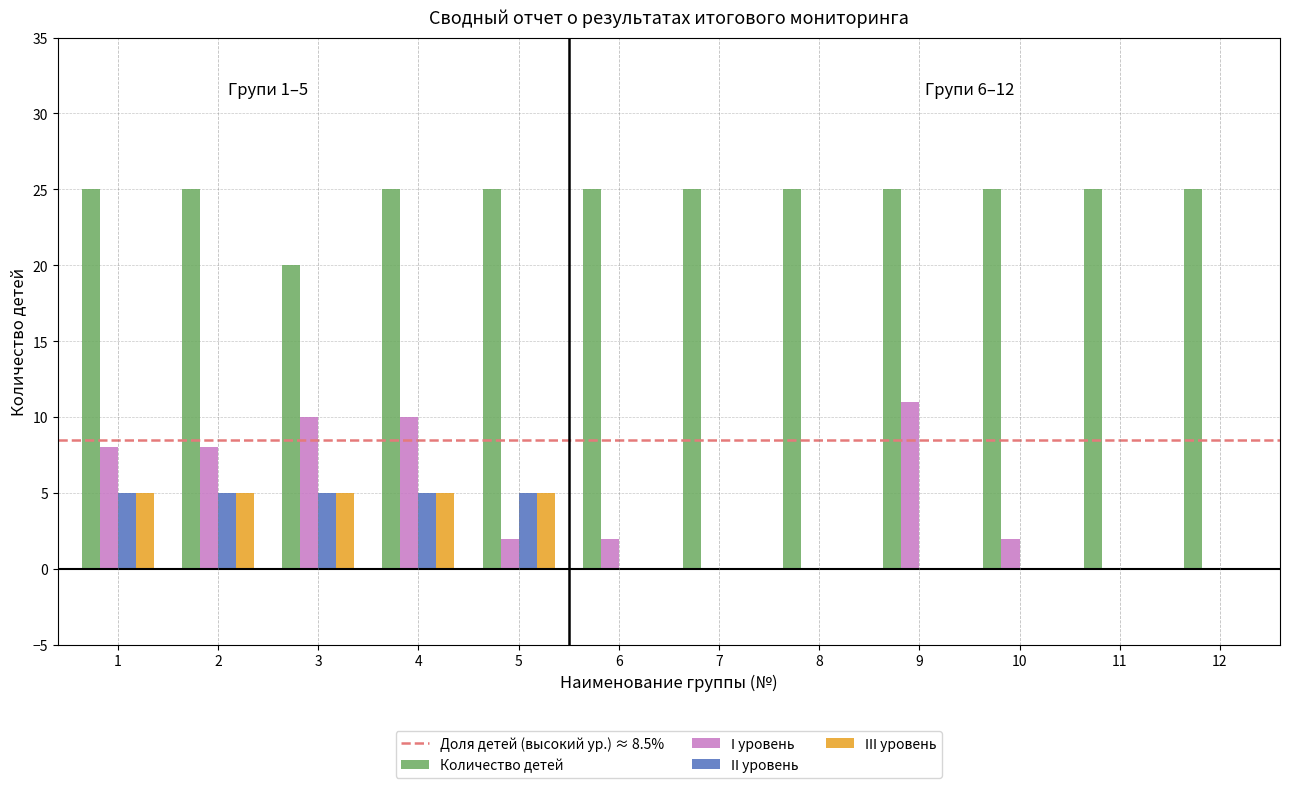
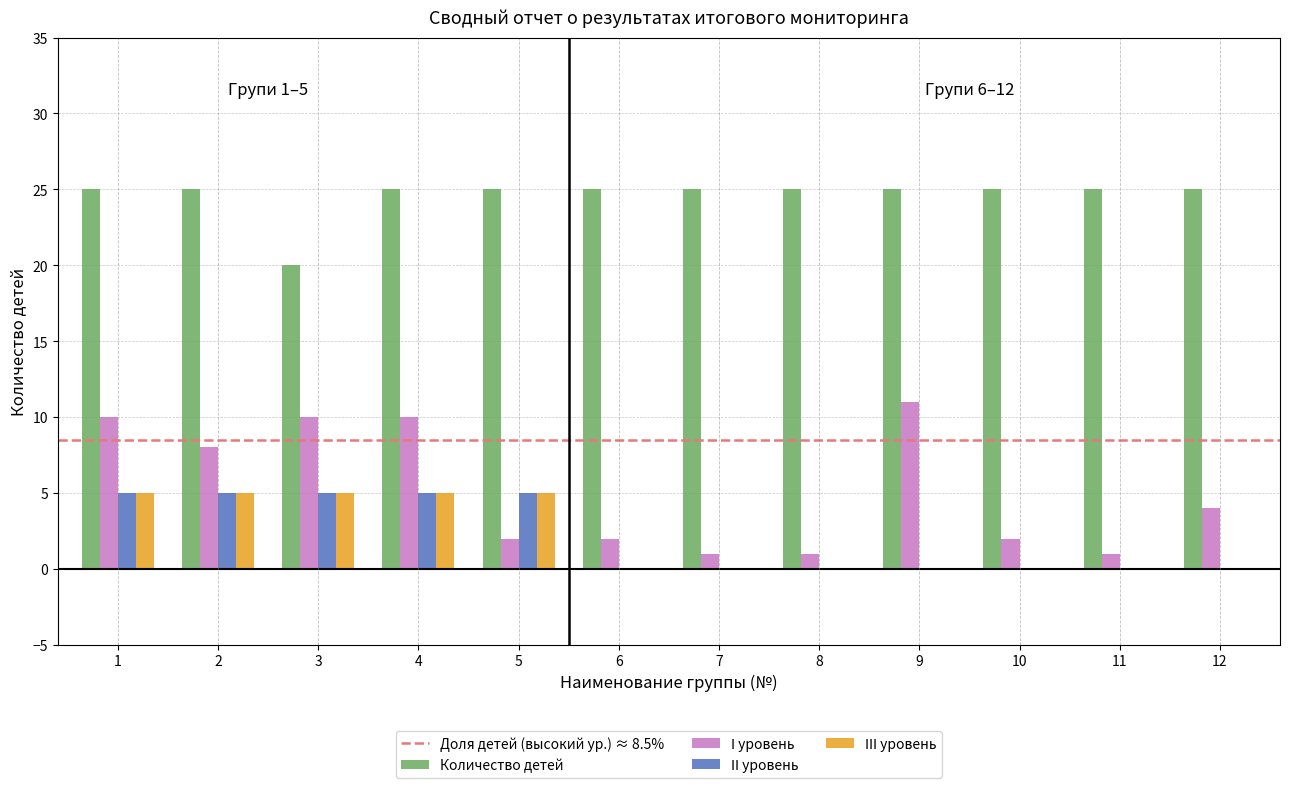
І уровень, 1: 8 -> 10
І уровень, 7: 0 -> 1
І уровень, 8: 0 -> 1
І уровень, 11: 0 -> 1
І уровень, 12: 0 -> 4
